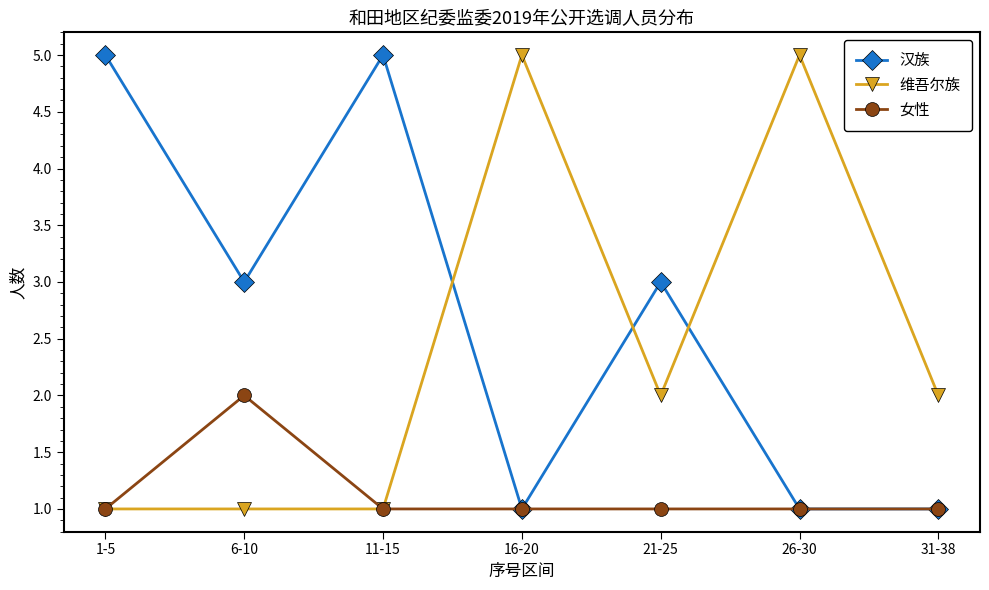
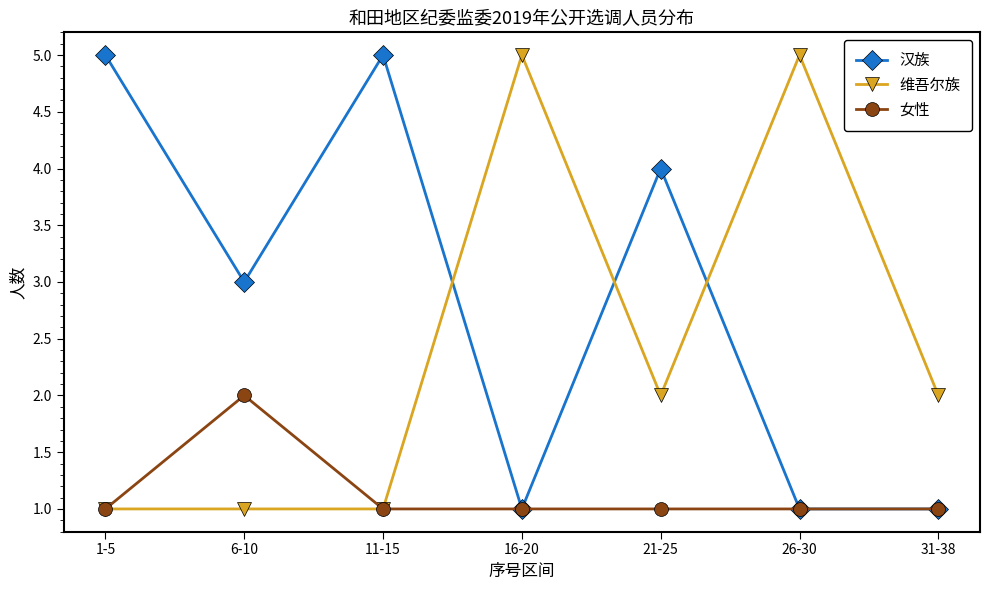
汉族, 21-25: 3 -> 4
